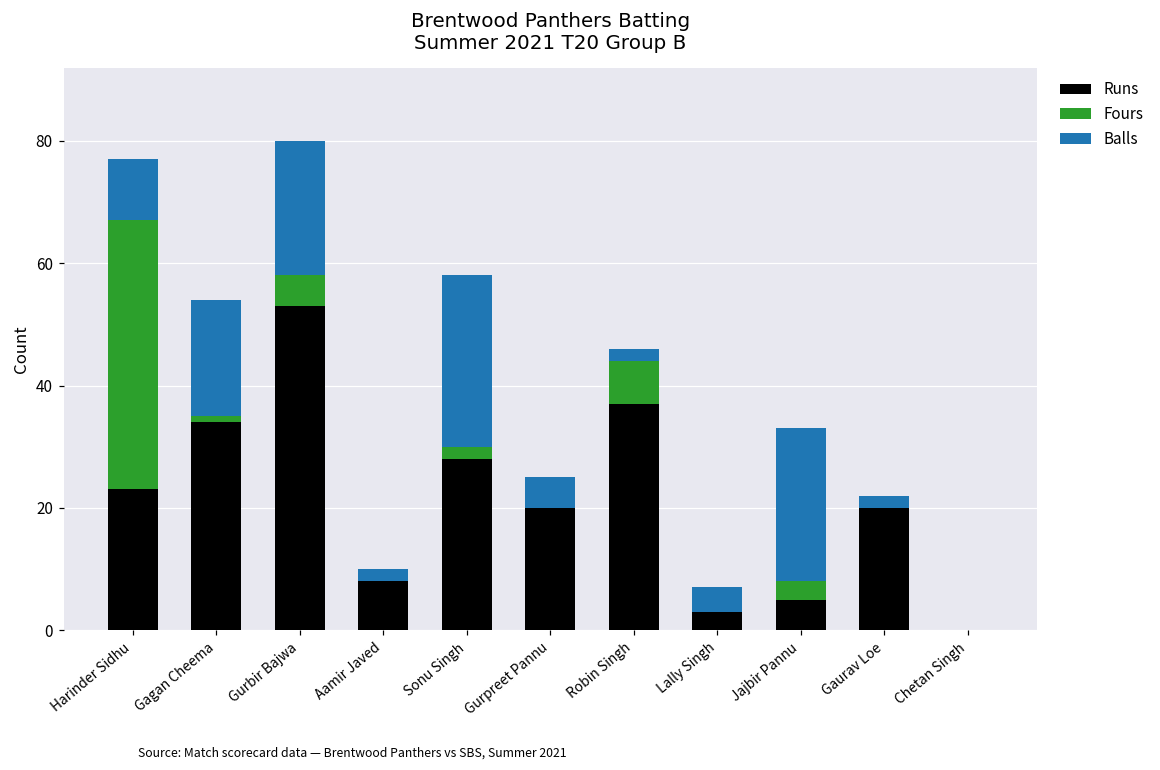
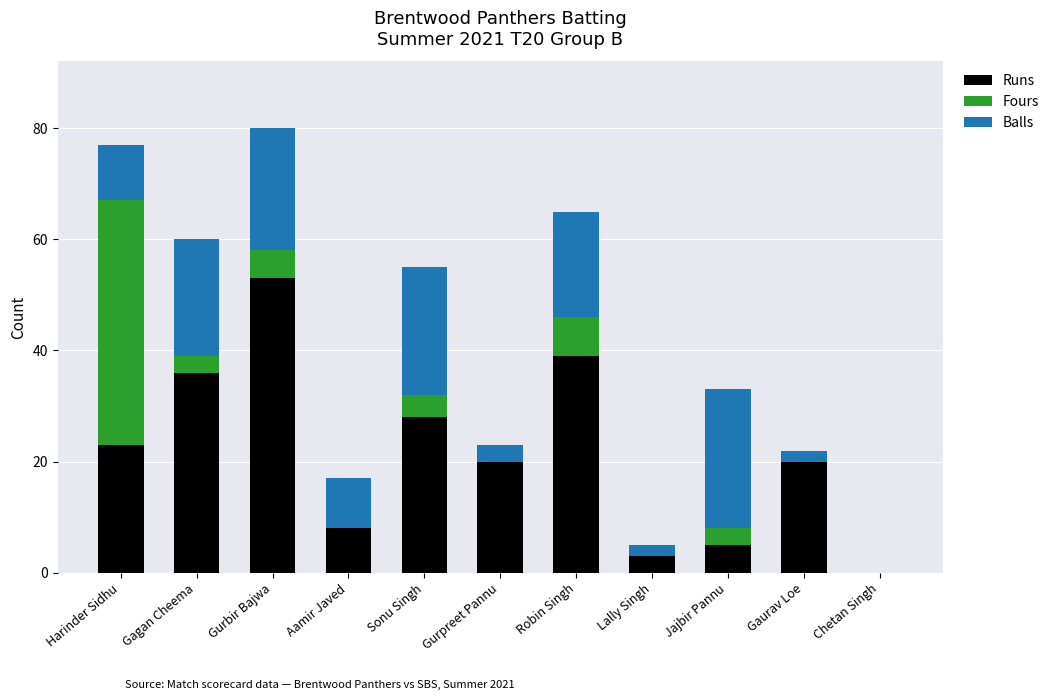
Runs, Gagan Cheema: 34 -> 36
Fours, Gagan Cheema: 1 -> 3
Balls, Gagan Cheema: 19 -> 21
Balls, Aamir Javed: 2 -> 9
Fours, Sonu Singh: 2 -> 4
Balls, Sonu Singh: 28 -> 23
Balls, Gurpreet Pannu: 5 -> 3
Runs, Robin Singh: 37 -> 39
Balls, Robin Singh: 2 -> 19
Balls, Lally Singh: 4 -> 2
